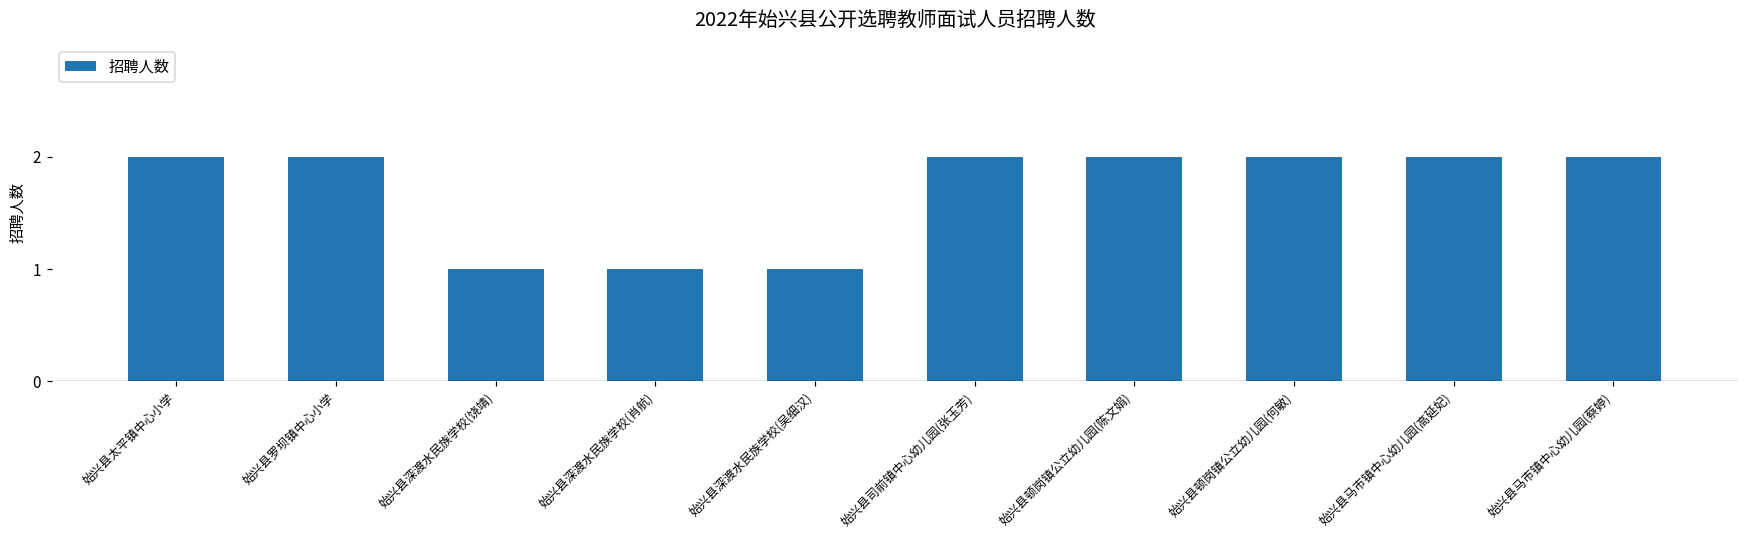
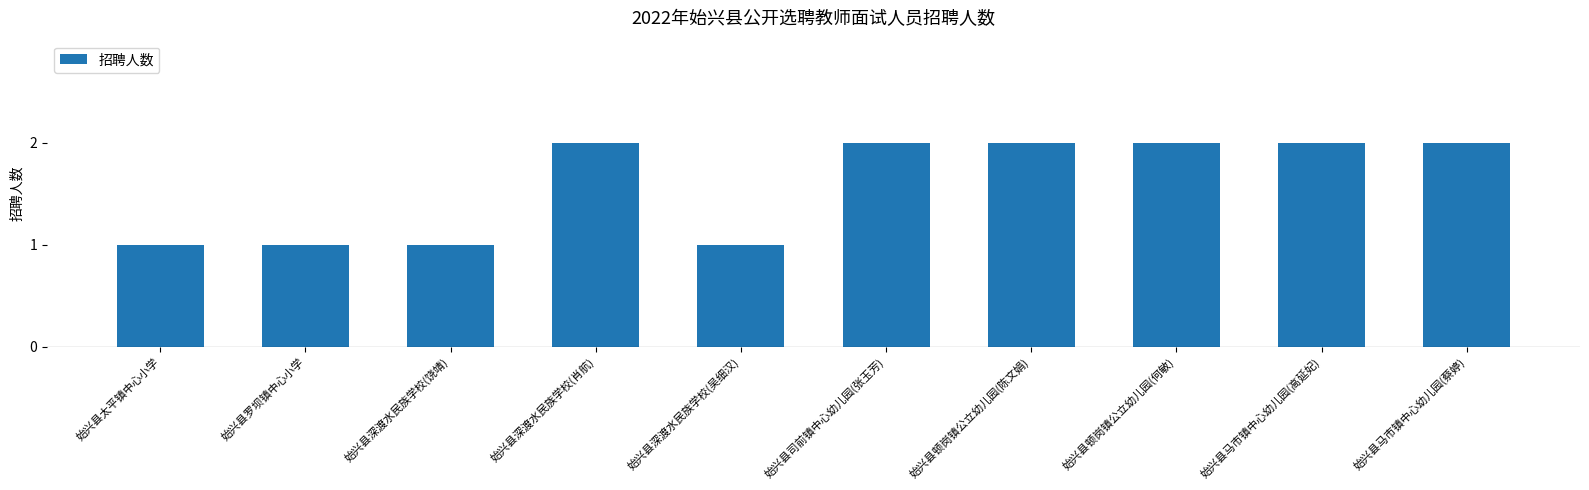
始兴县太平镇中心小学: 2 -> 1
始兴县罗坝镇中心小学: 2 -> 1
始兴县深渡水民族学校(肖航): 1 -> 2
